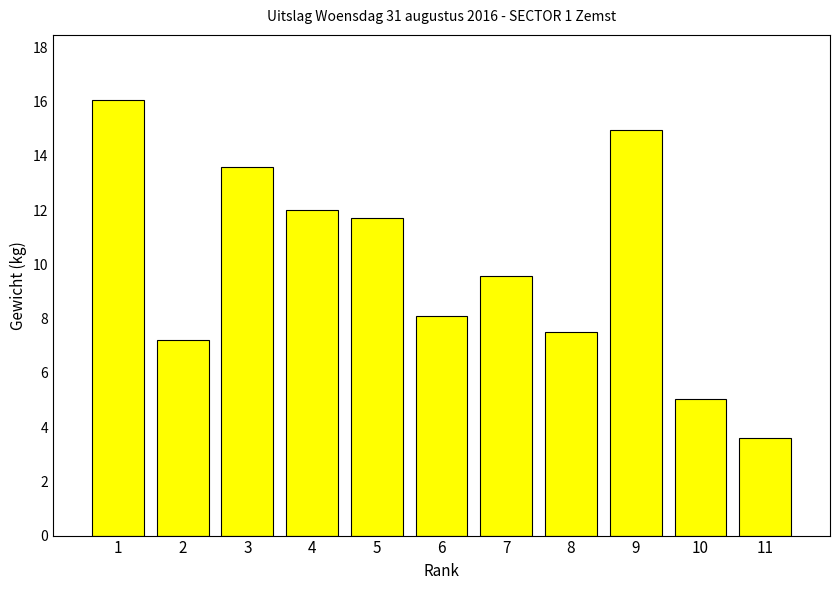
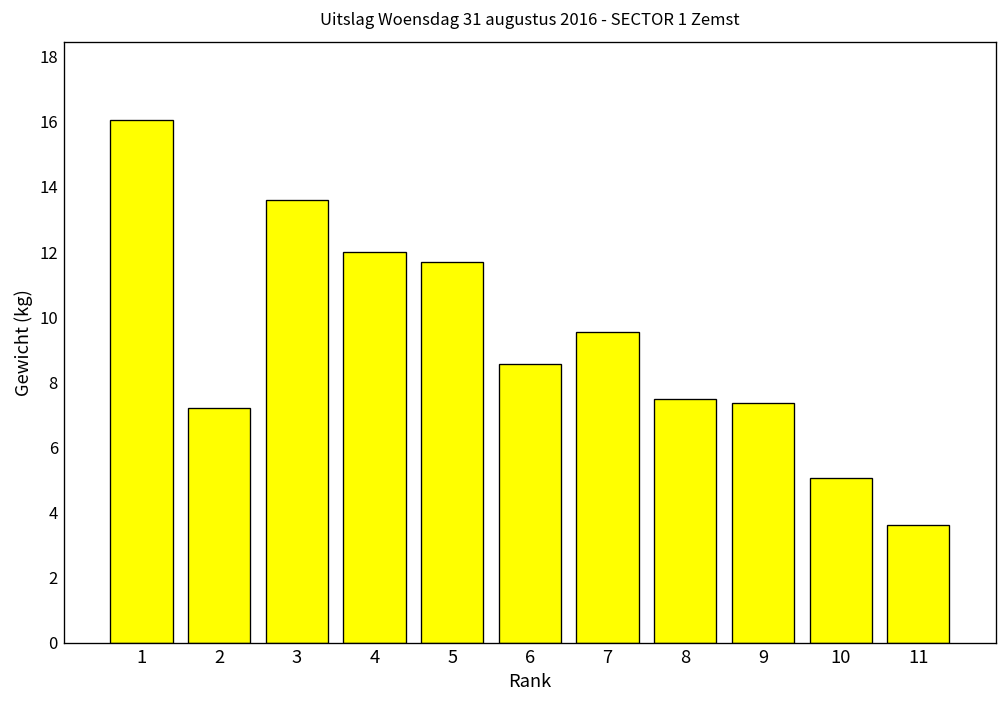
6: 8.1 -> 8.6
9: 14.9 -> 7.4
